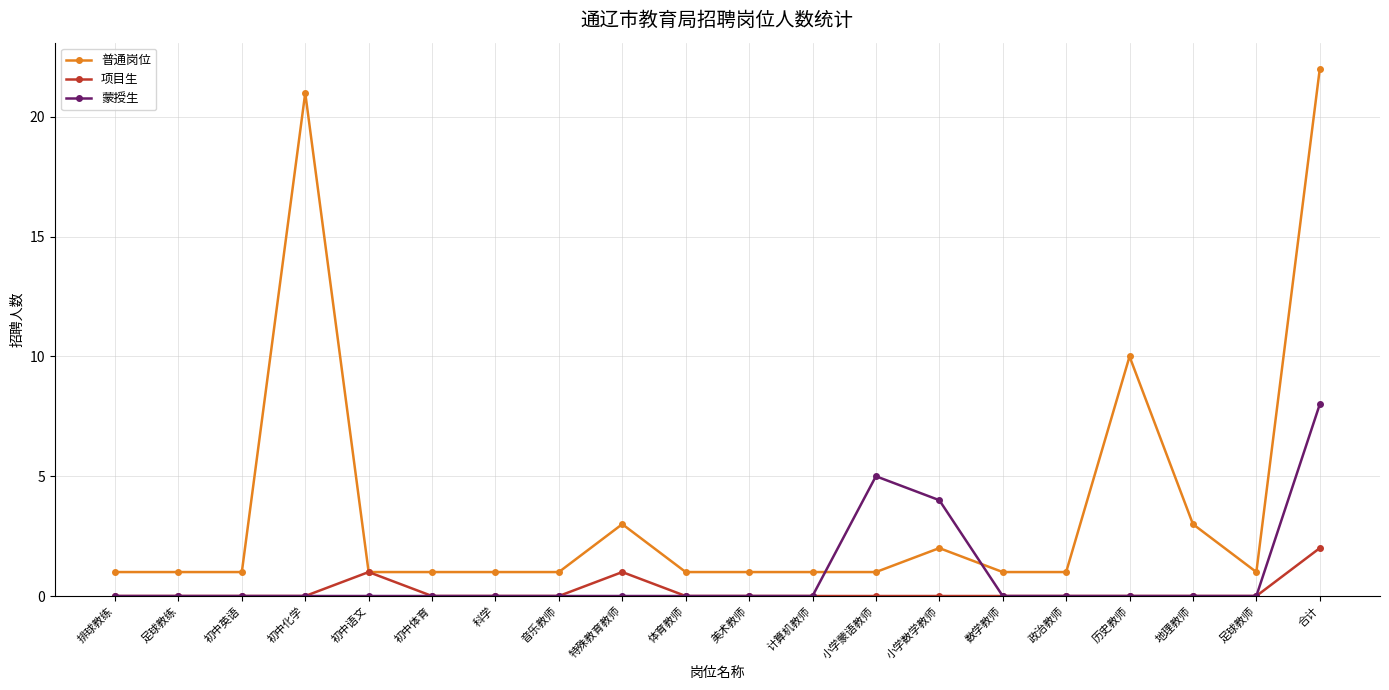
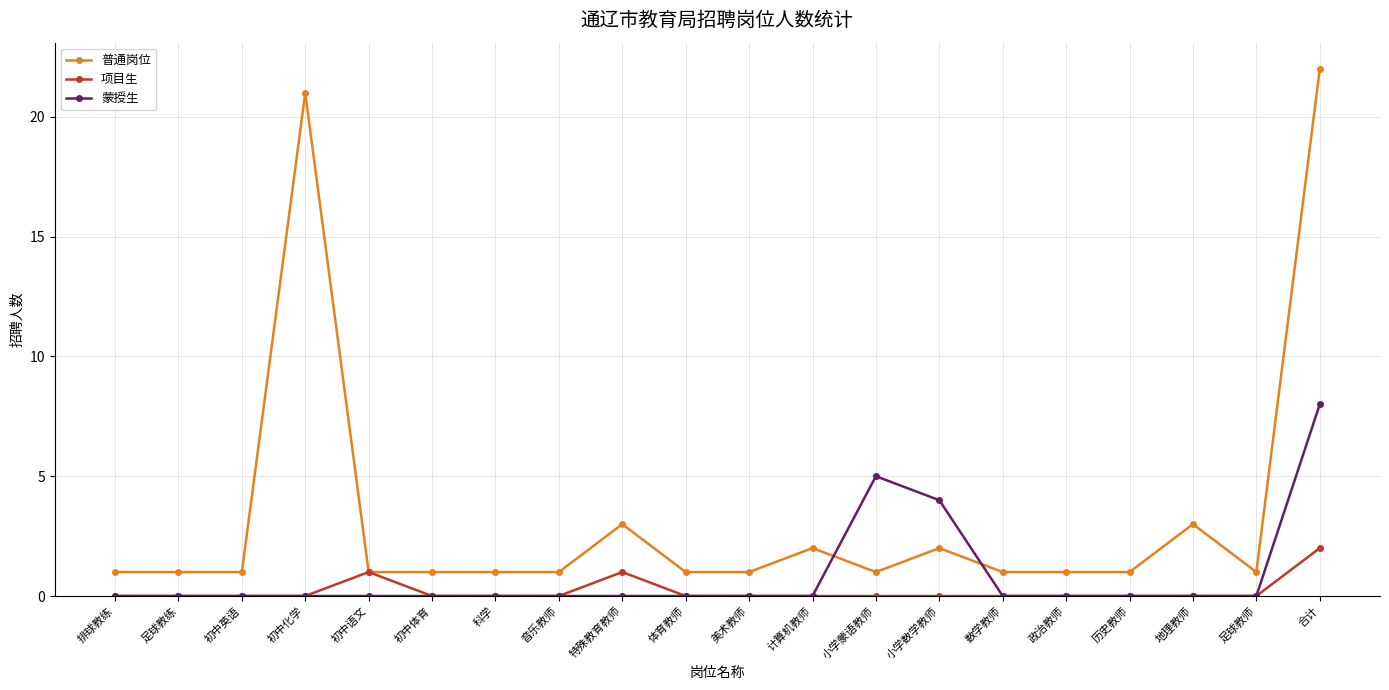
普通岗位, 计算机教师: 1 -> 2
普通岗位, 历史教师: 10 -> 1
